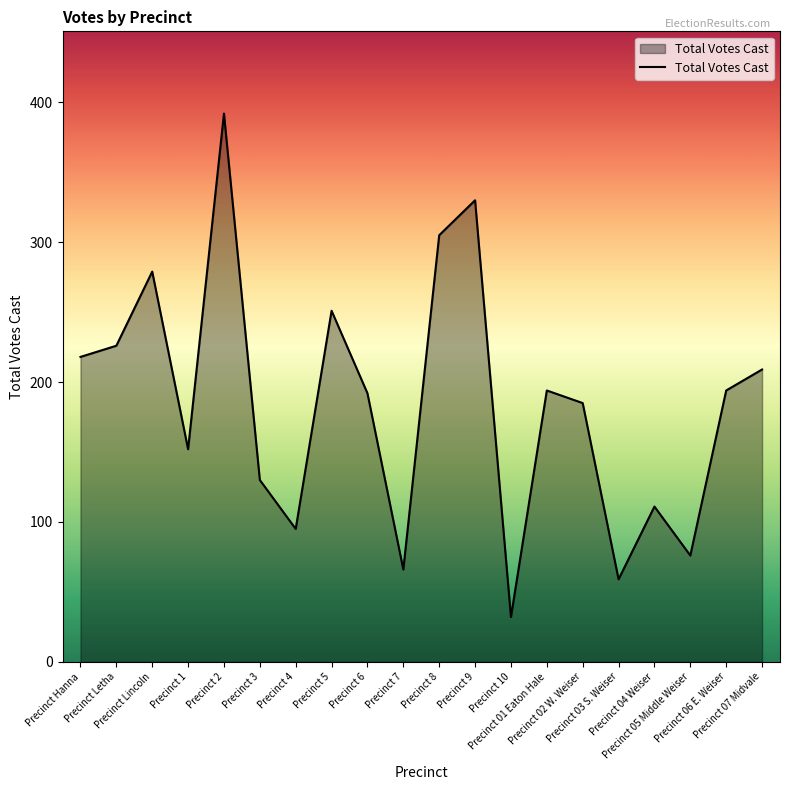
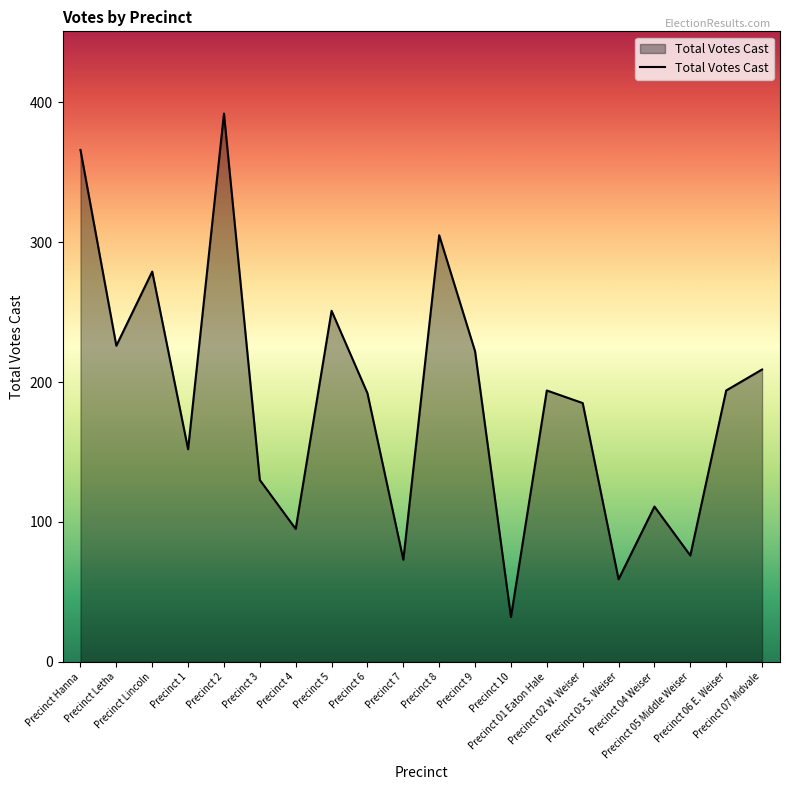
Precinct Hanna: 218 -> 366
Precinct 7: 66 -> 73
Precinct 9: 330 -> 222
